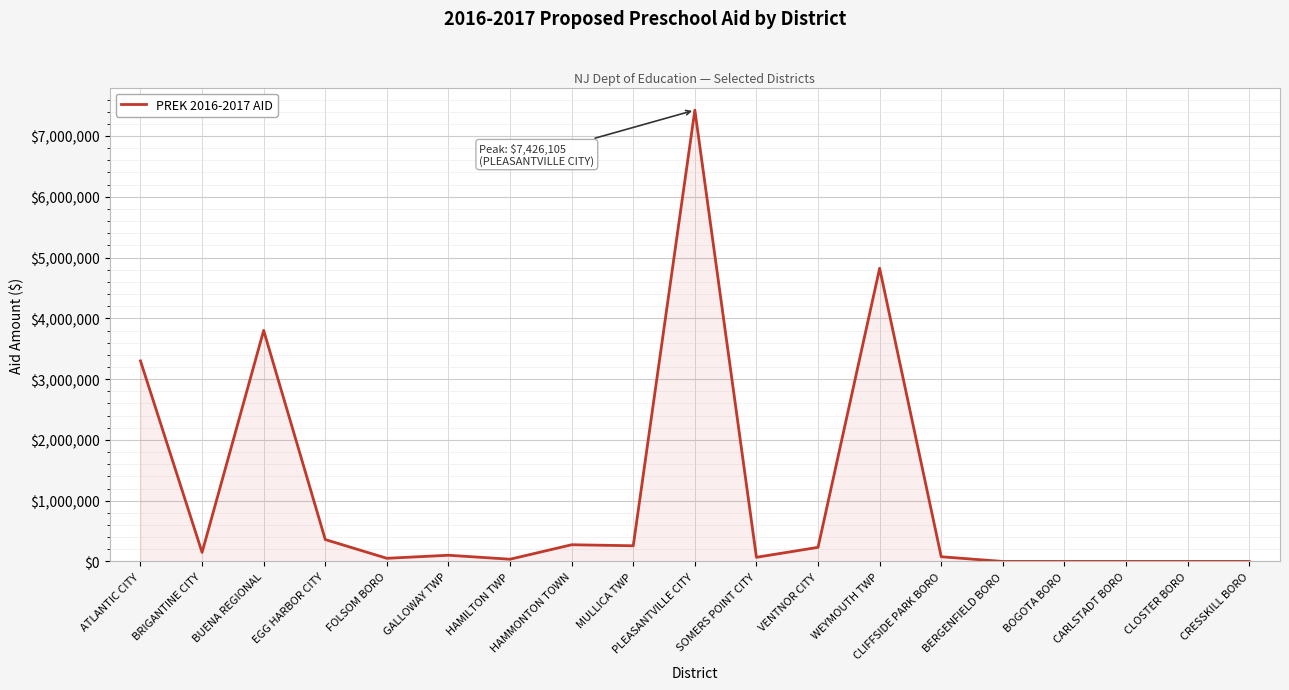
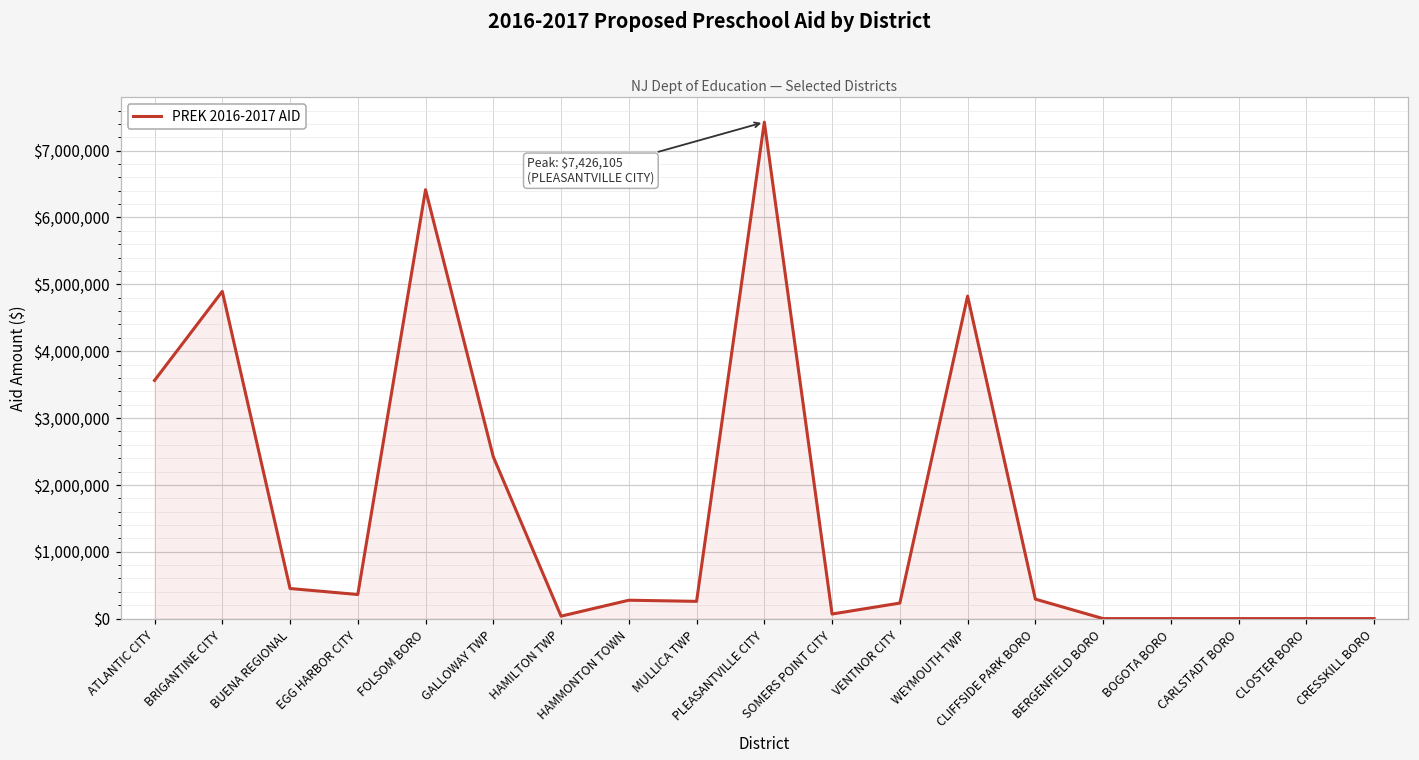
ATLANTIC CITY: $3,300,000 -> $3,600,000
BRIGANTINE CITY: $100,000 -> $4,900,000
BUENA REGIONAL: $3,800,000 -> $500,000
FOLSOM BORO: $100,000 -> $6,400,000
GALLOWAY TWP: $100,000 -> $2,400,000
CLIFFSIDE PARK BORO: $100,000 -> $300,000
